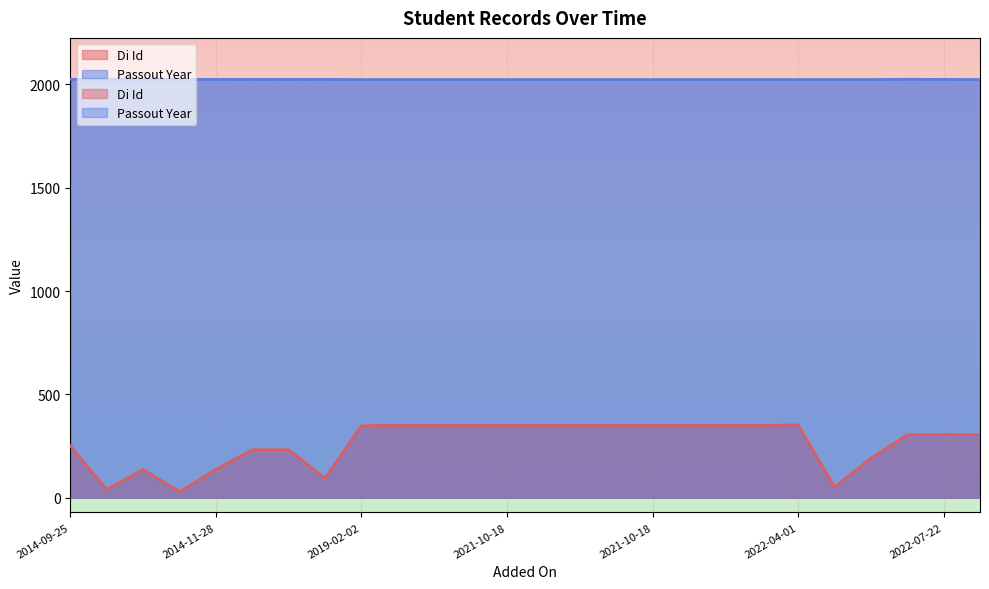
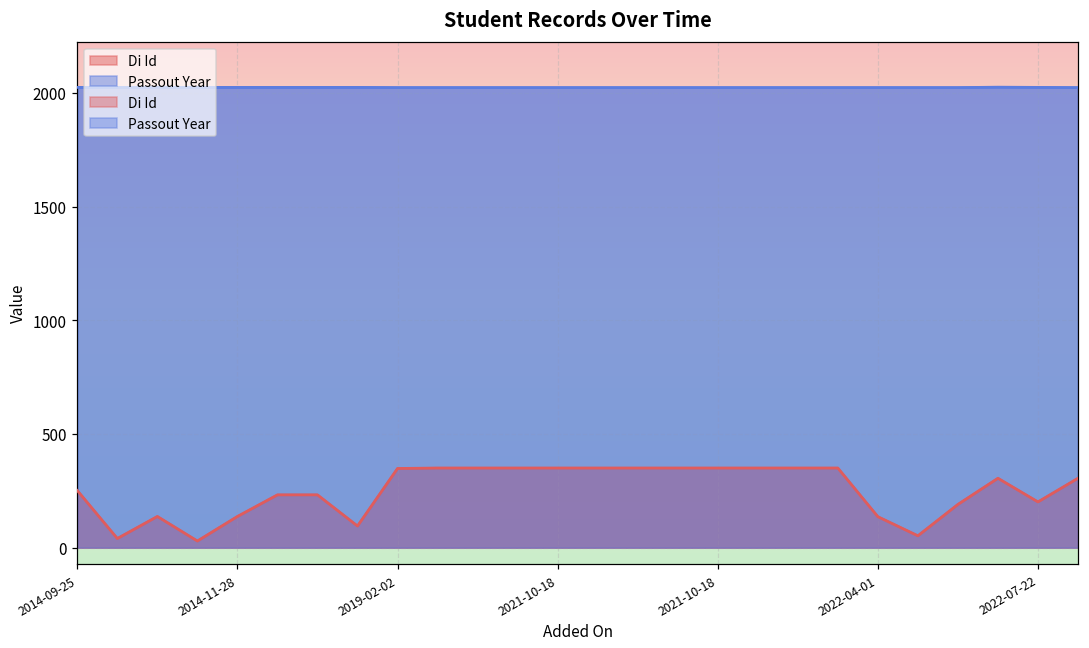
Di Id, 2022-04-01: 350 -> 140
Di Id, 2022-07-22: 310 -> 200
